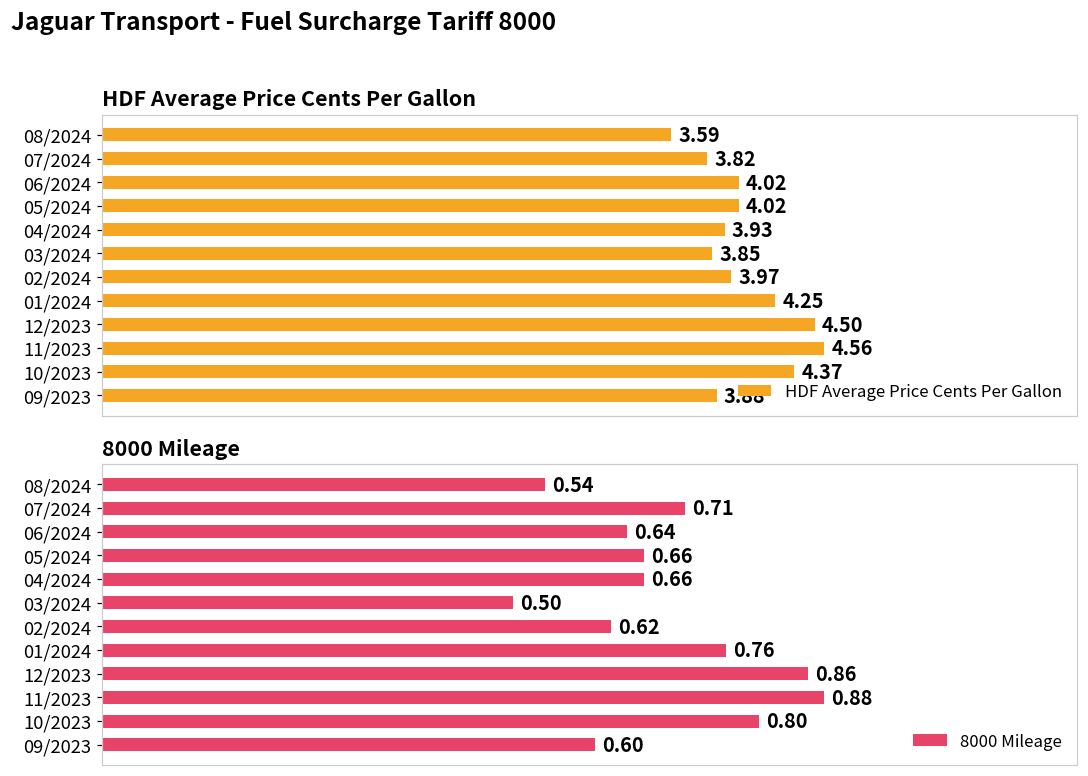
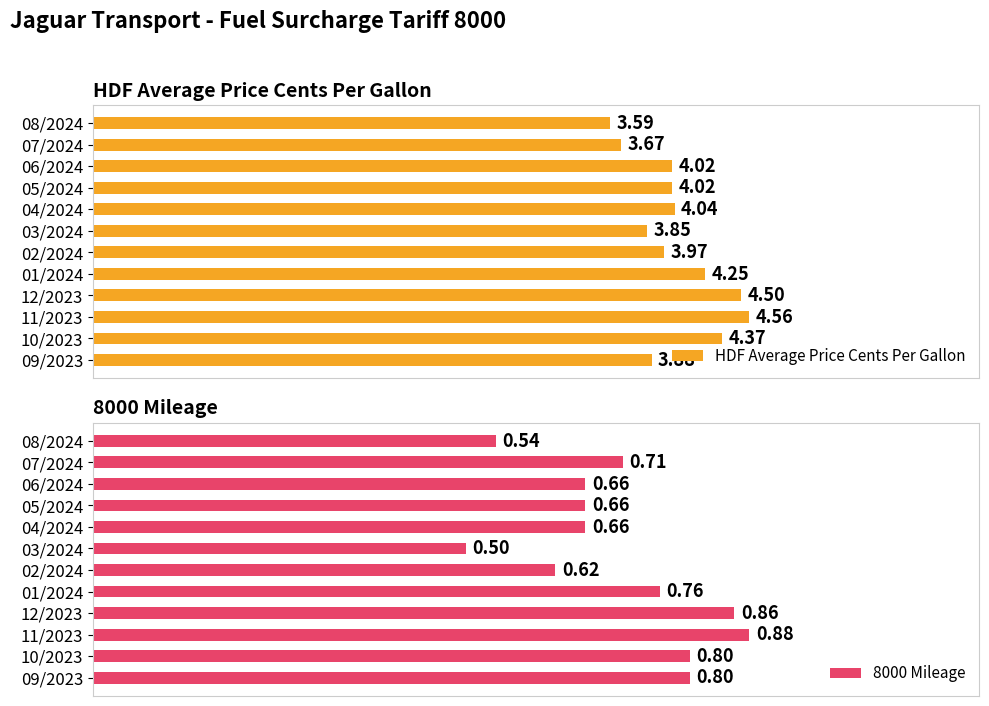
HDF Average Price Cents Per Gallon, 07/2024: 3.82 -> 3.67
HDF Average Price Cents Per Gallon, 04/2024: 3.93 -> 4.04
8000 Mileage, 06/2024: 0.64 -> 0.66
8000 Mileage, 09/2023: 0.60 -> 0.80
